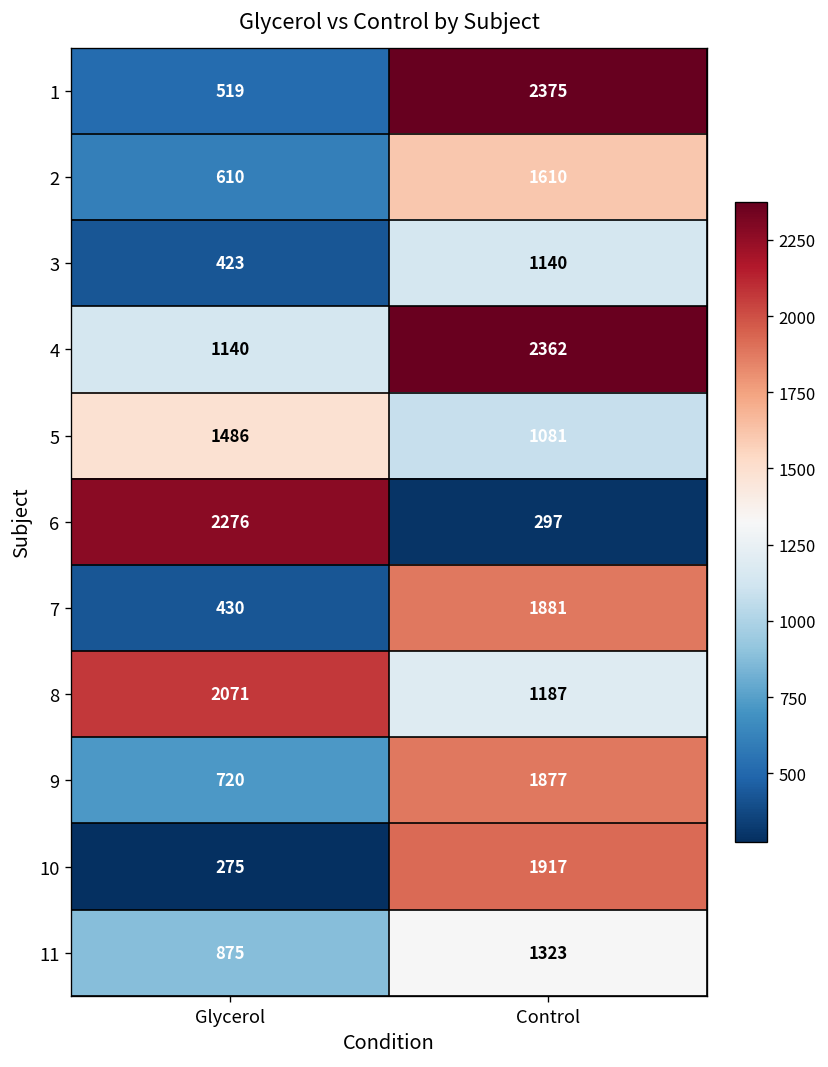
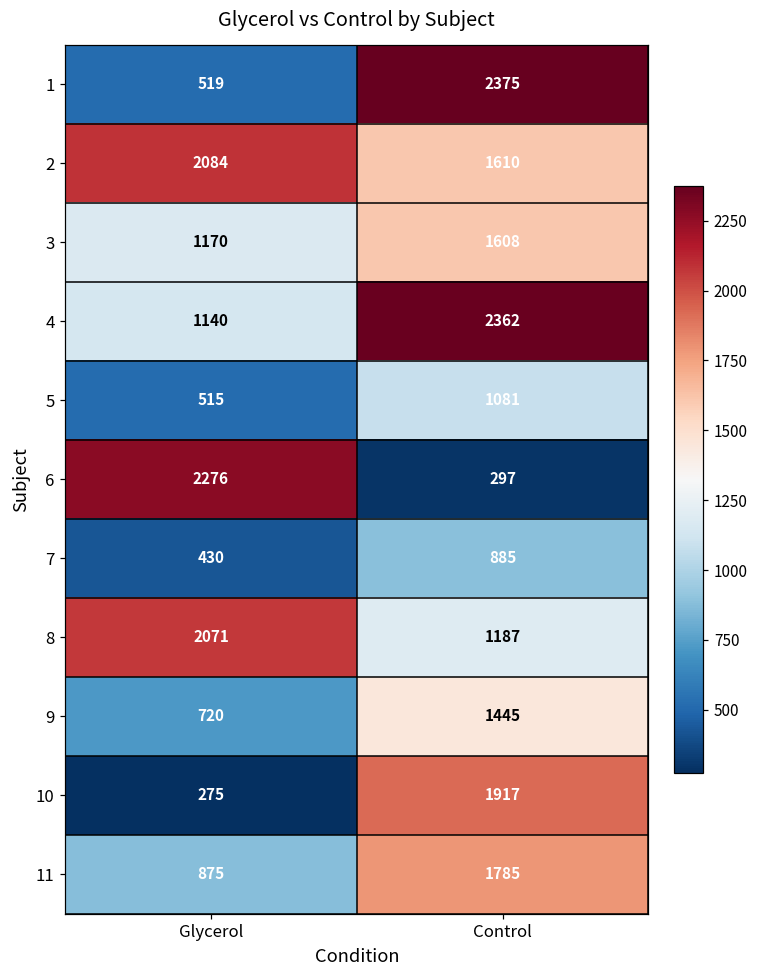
2, Glycerol: 610 -> 2084
3, Glycerol: 423 -> 1170
3, Control: 1140 -> 1608
5, Glycerol: 1486 -> 515
7, Control: 1881 -> 885
9, Control: 1877 -> 1445
11, Control: 1323 -> 1785
